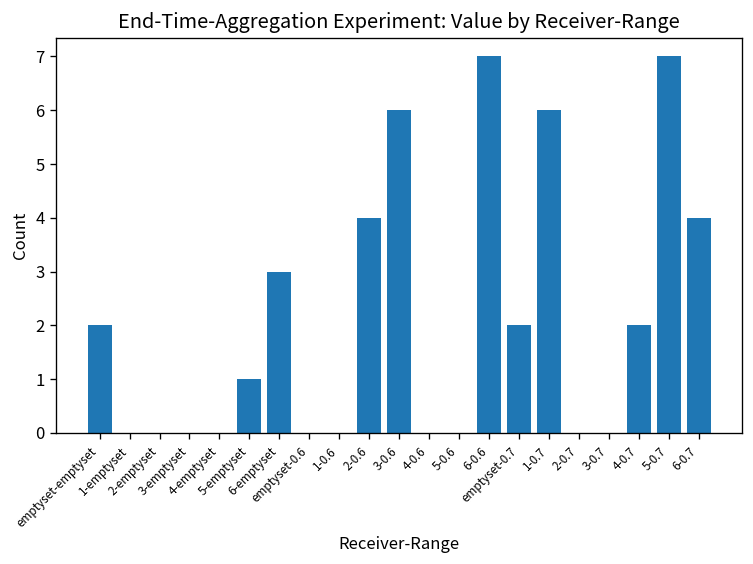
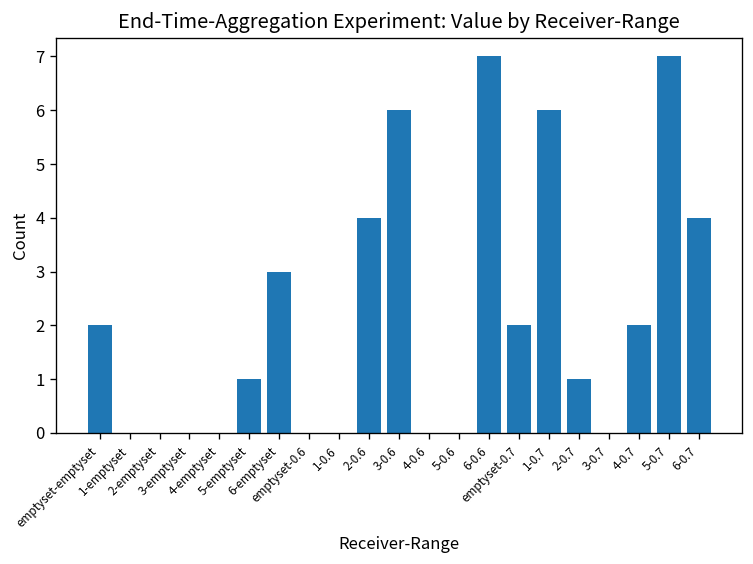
2-0.7: 0 -> 1
